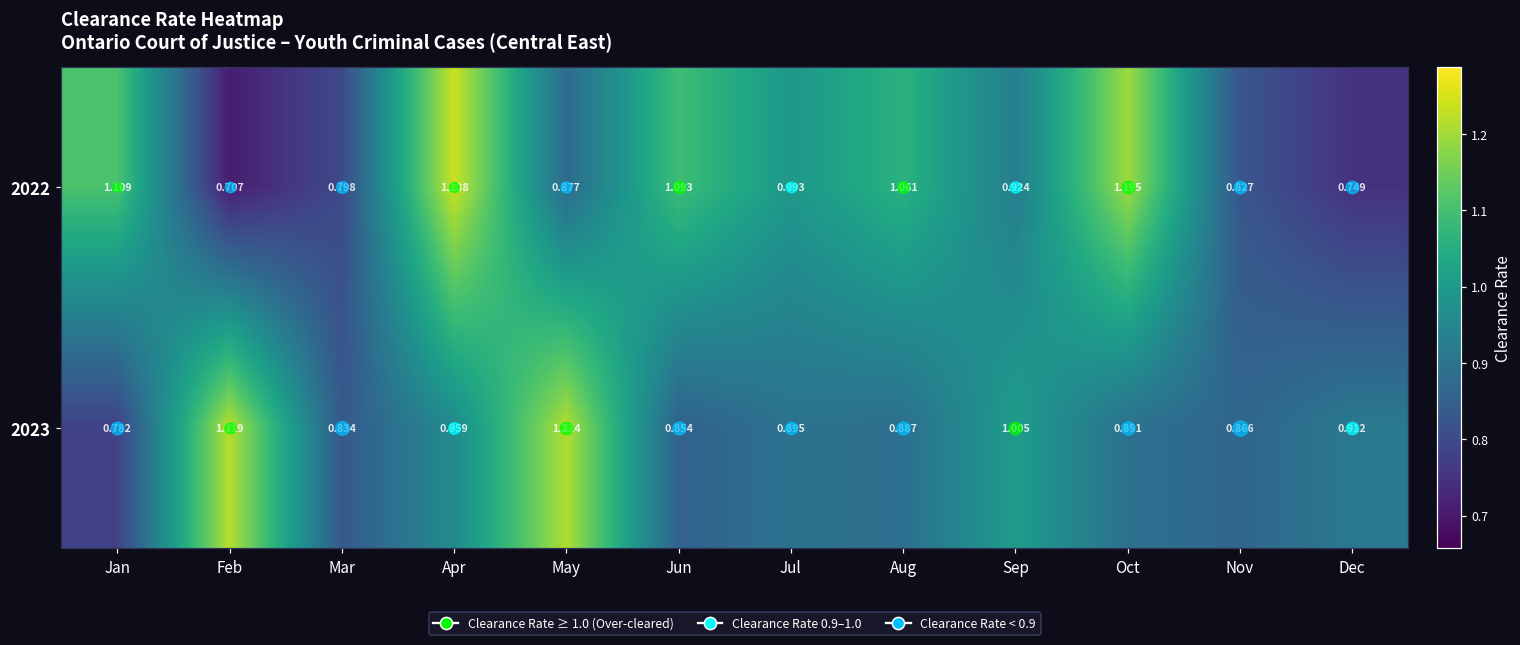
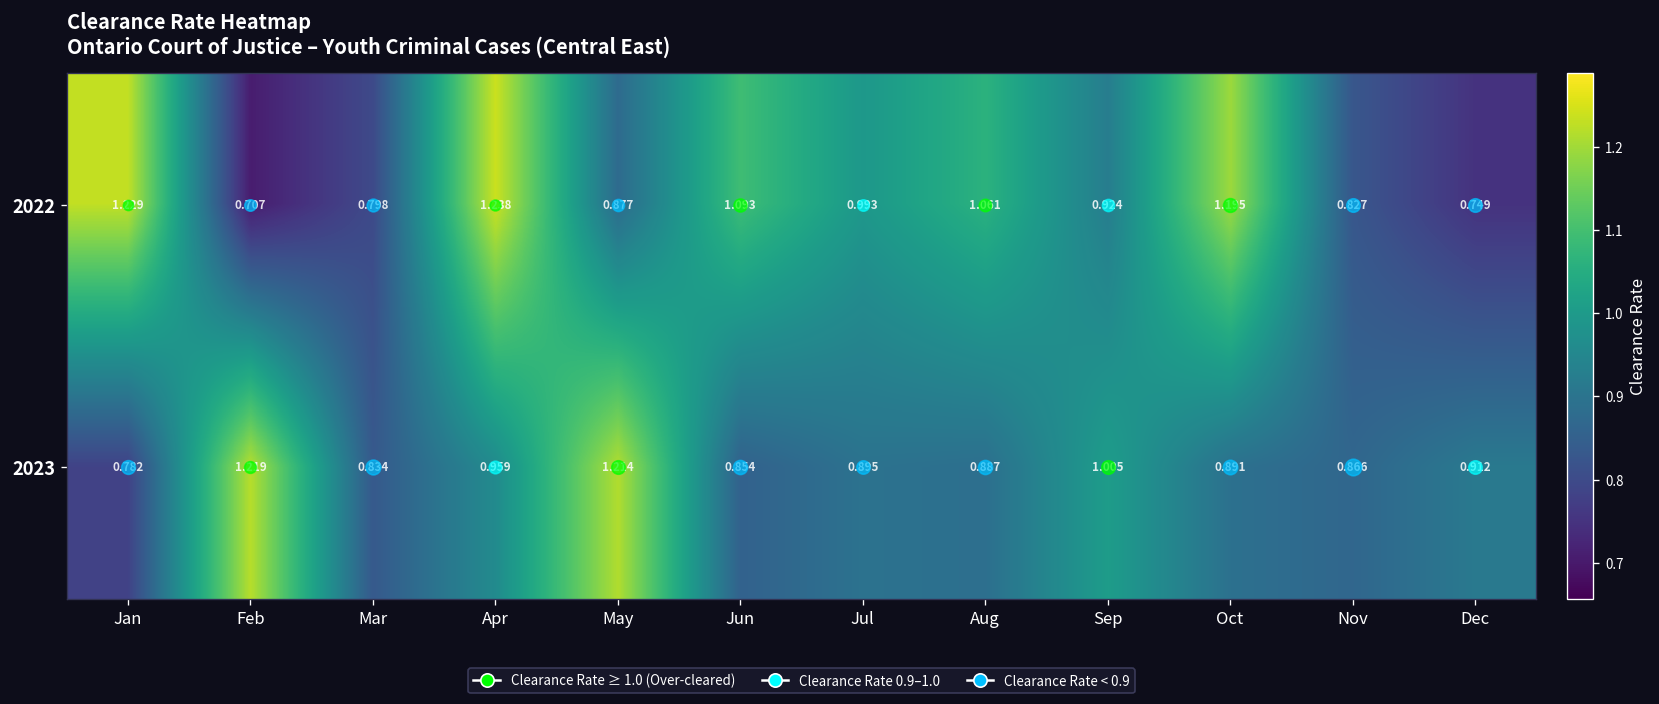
2022, Jan: 1.109 -> 1.229
